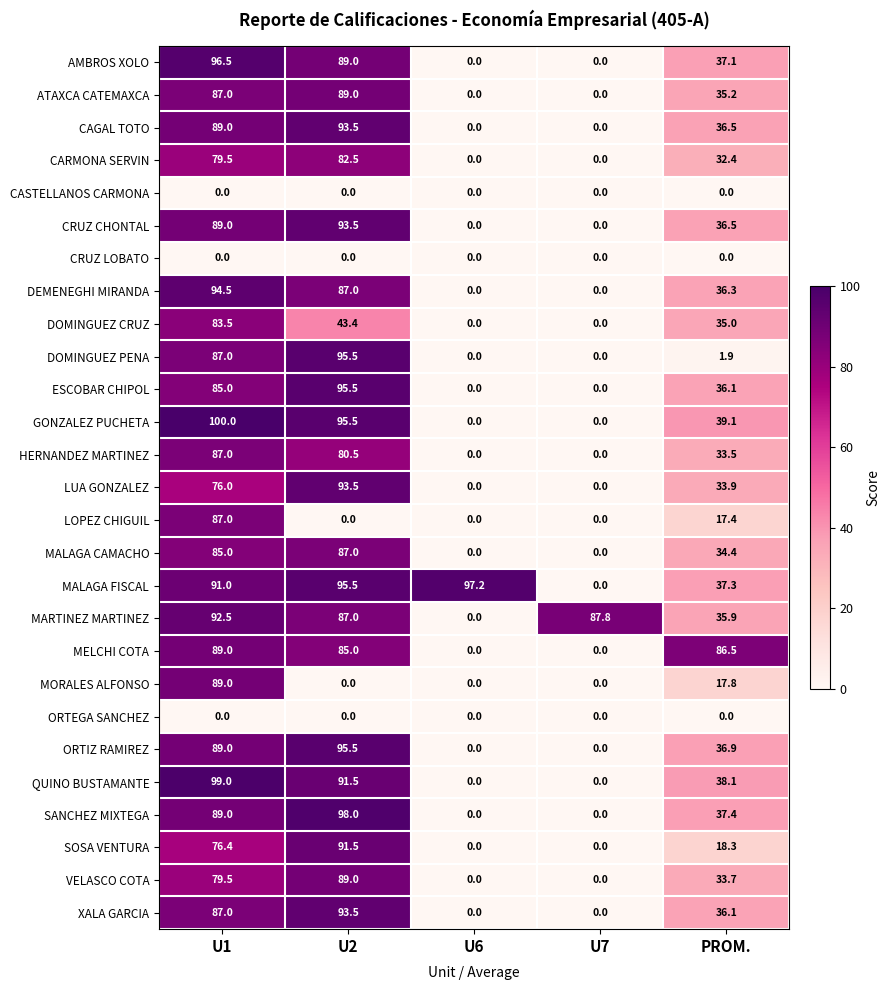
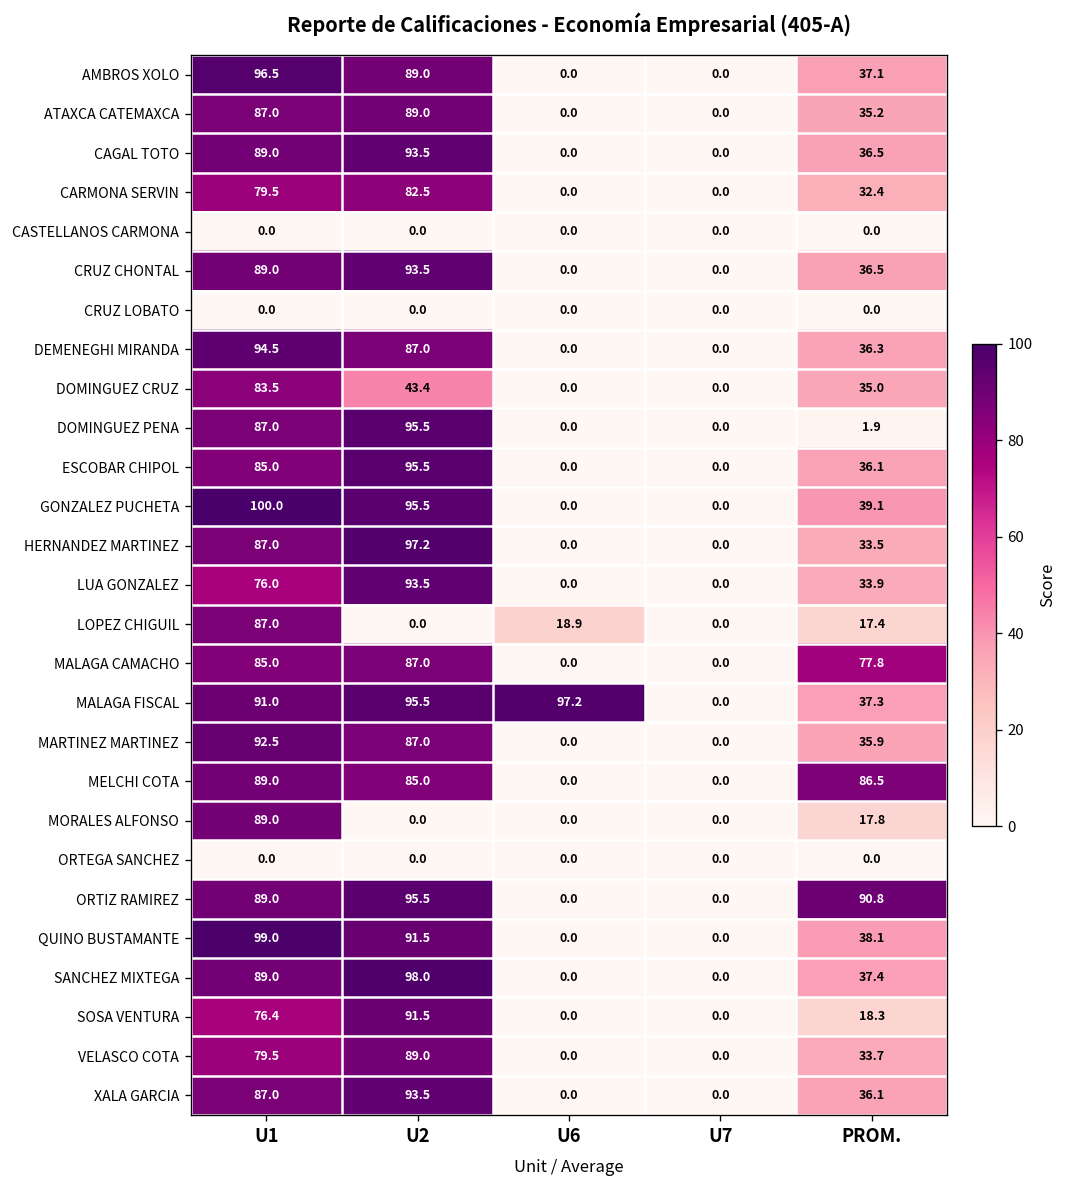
HERNANDEZ MARTINEZ, U2: 80.5 -> 97.2
LOPEZ CHIGUIL, U6: 0.0 -> 18.9
MALAGA CAMACHO, PROM.: 34.4 -> 77.8
MARTINEZ MARTINEZ, U7: 87.8 -> 0.0
ORTIZ RAMIREZ, PROM.: 36.9 -> 90.8
